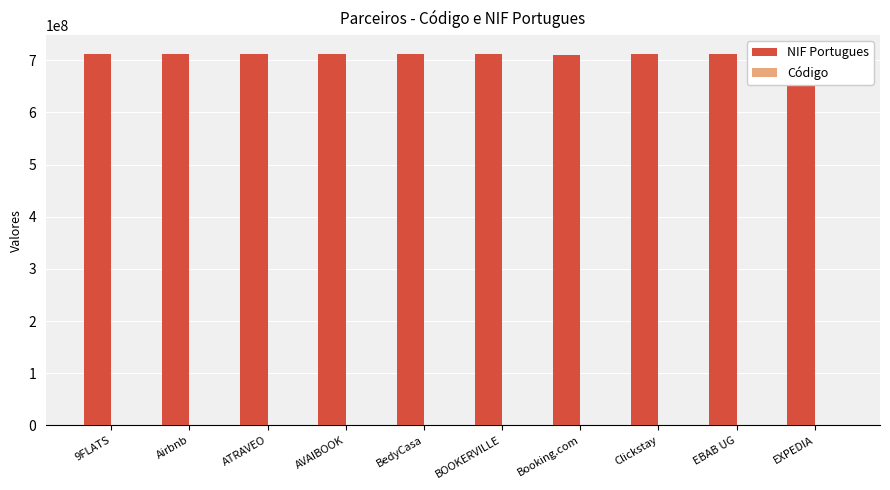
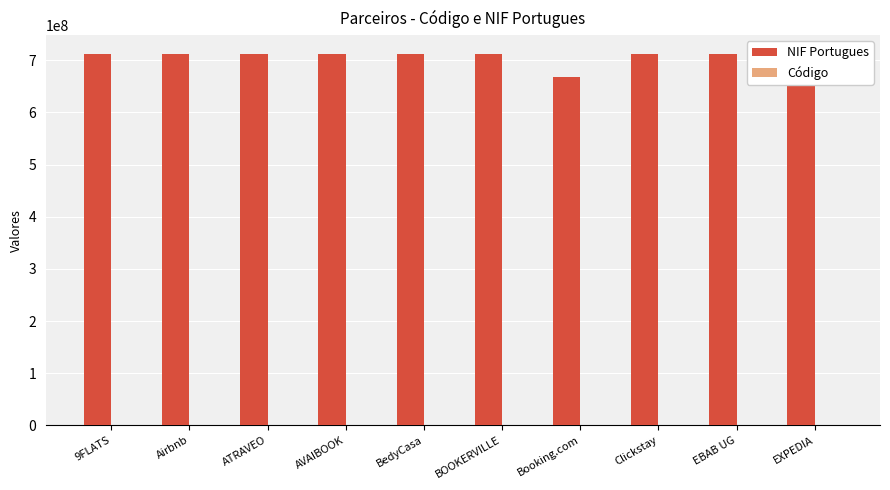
NIF Portugues, Booking.com: 710000000 -> 670000000
